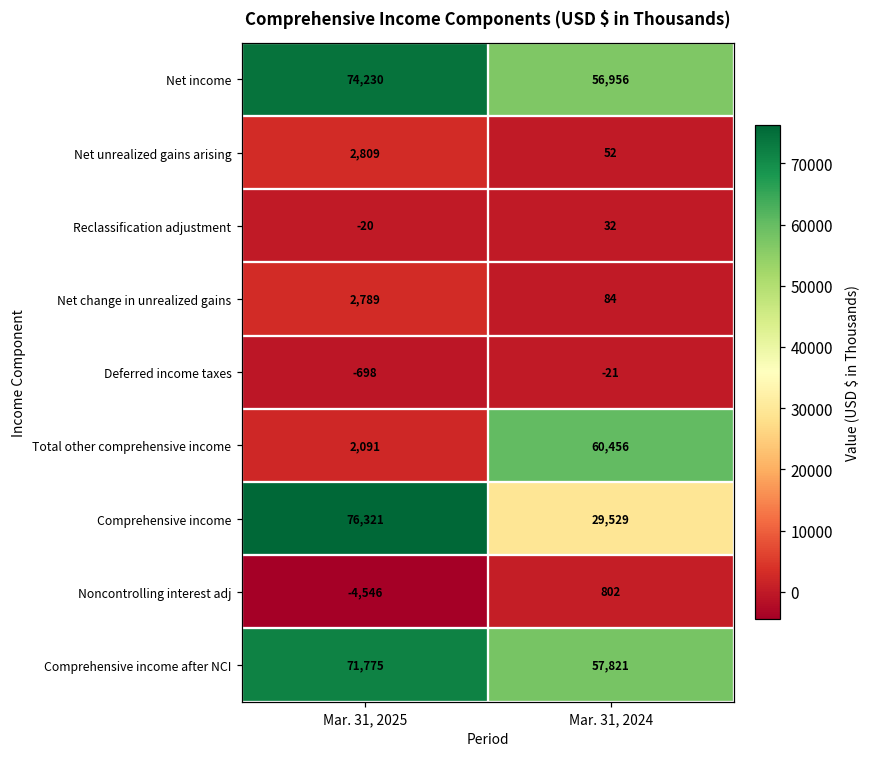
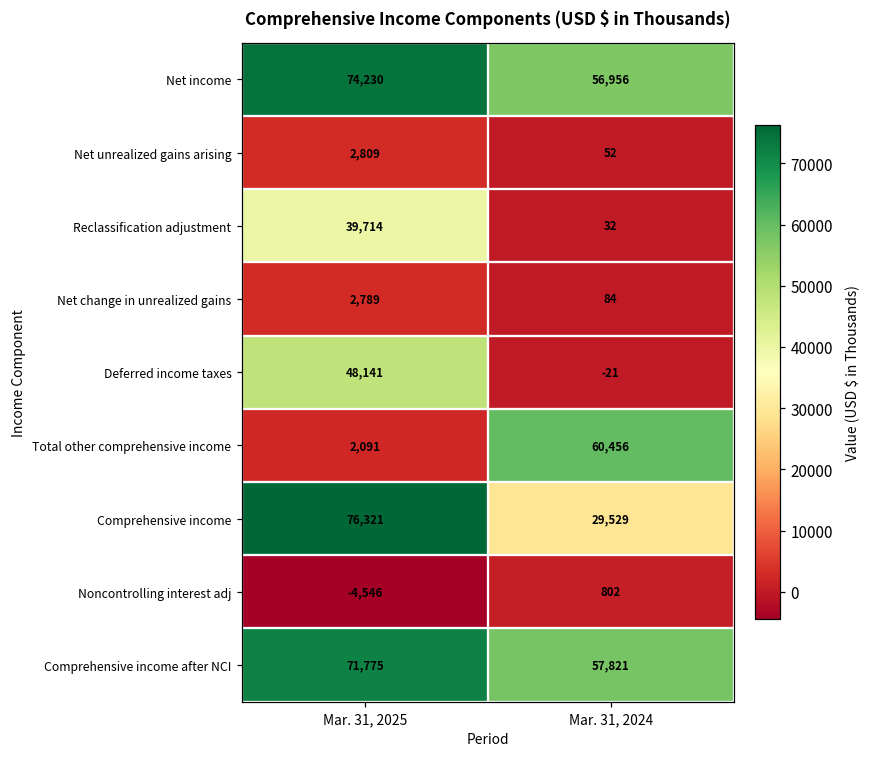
Reclassification adjustment, Mar. 31, 2025: -20 -> 39,714
Deferred income taxes, Mar. 31, 2025: -698 -> 48,141
